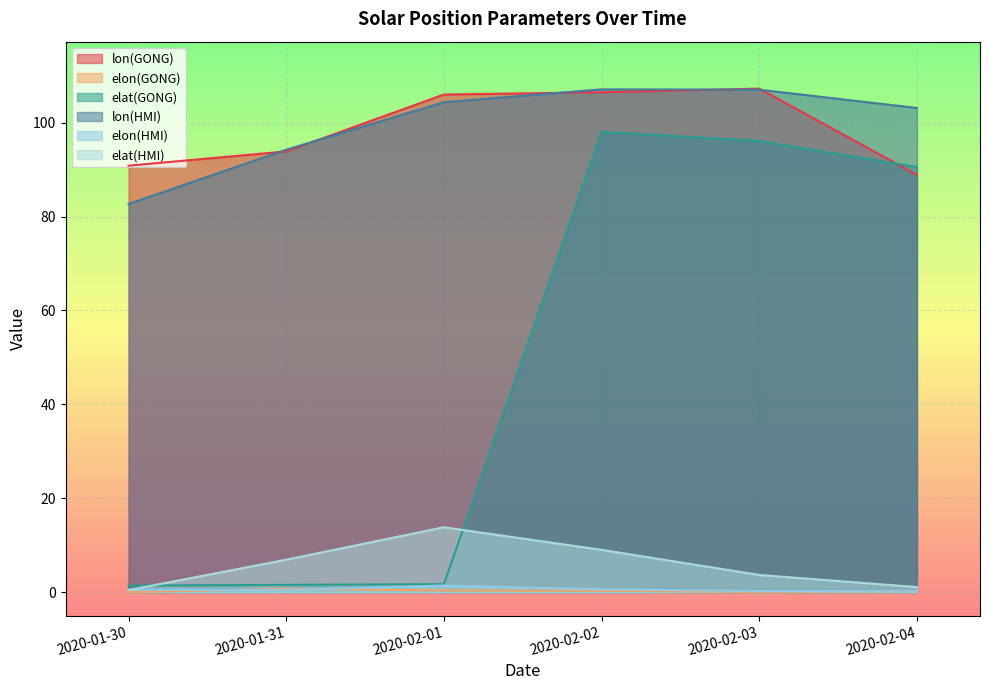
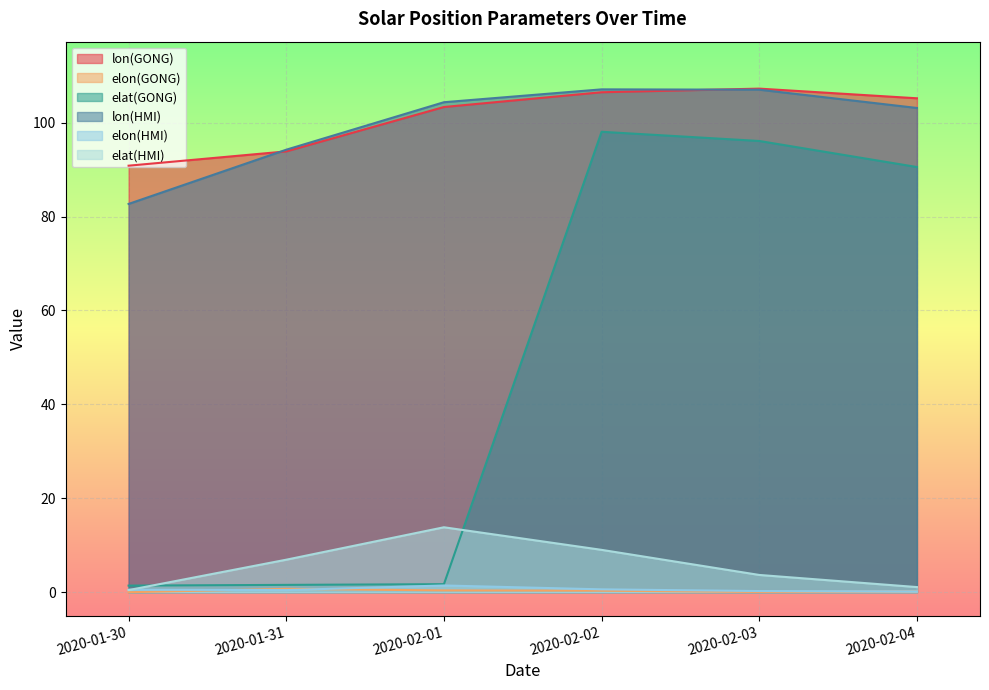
lon(GONG), 2020-02-01: 106 -> 103
lon(GONG), 2020-02-04: 89 -> 105
